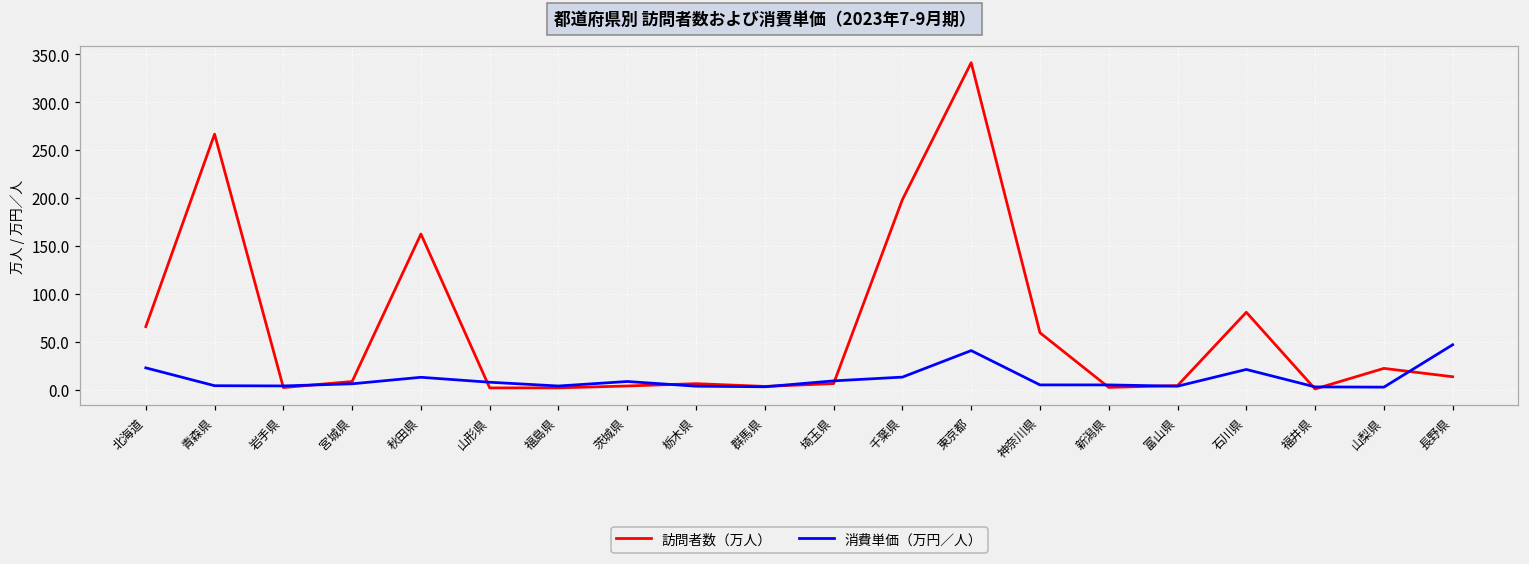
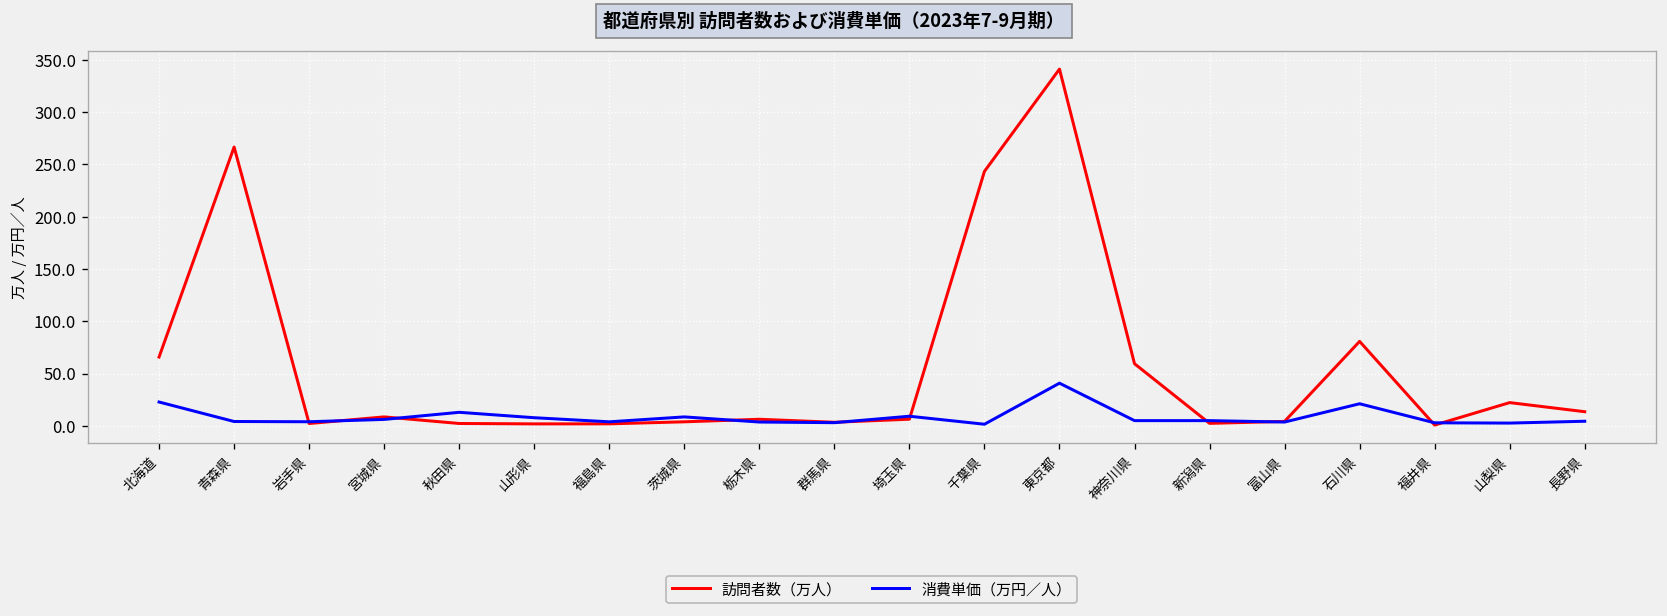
訪問者数（万人）, 秋田県: 160 -> 0
訪問者数（万人）, 千葉県: 200 -> 240
消費単価（万円／人）, 千葉県: 10 -> 0
消費単価（万円／人）, 長野県: 50 -> 0
